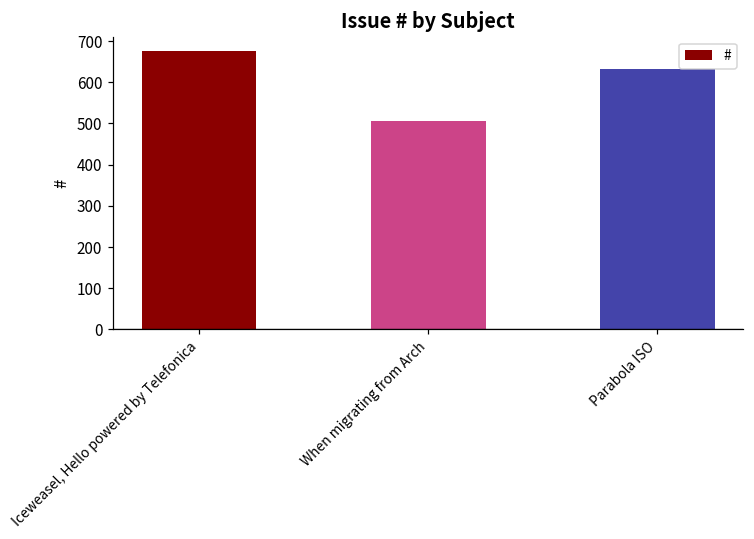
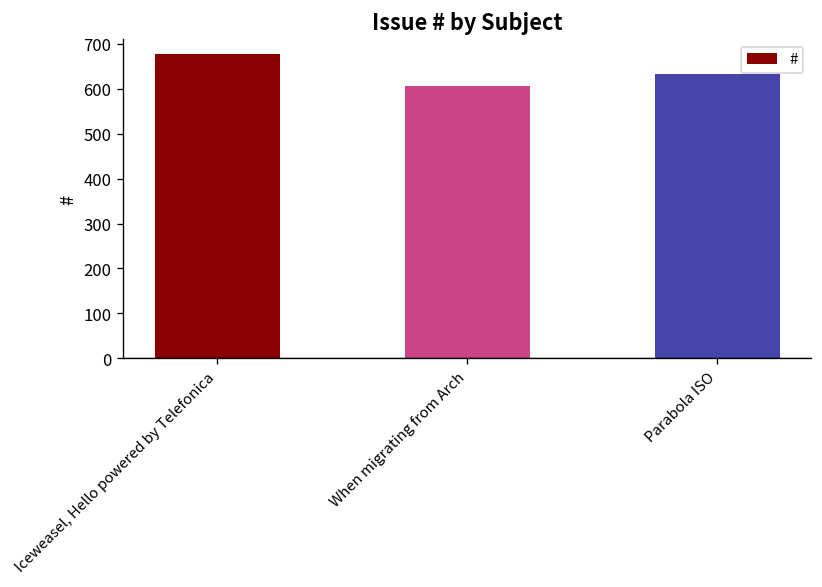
When migrating from Arch: 510 -> 610
